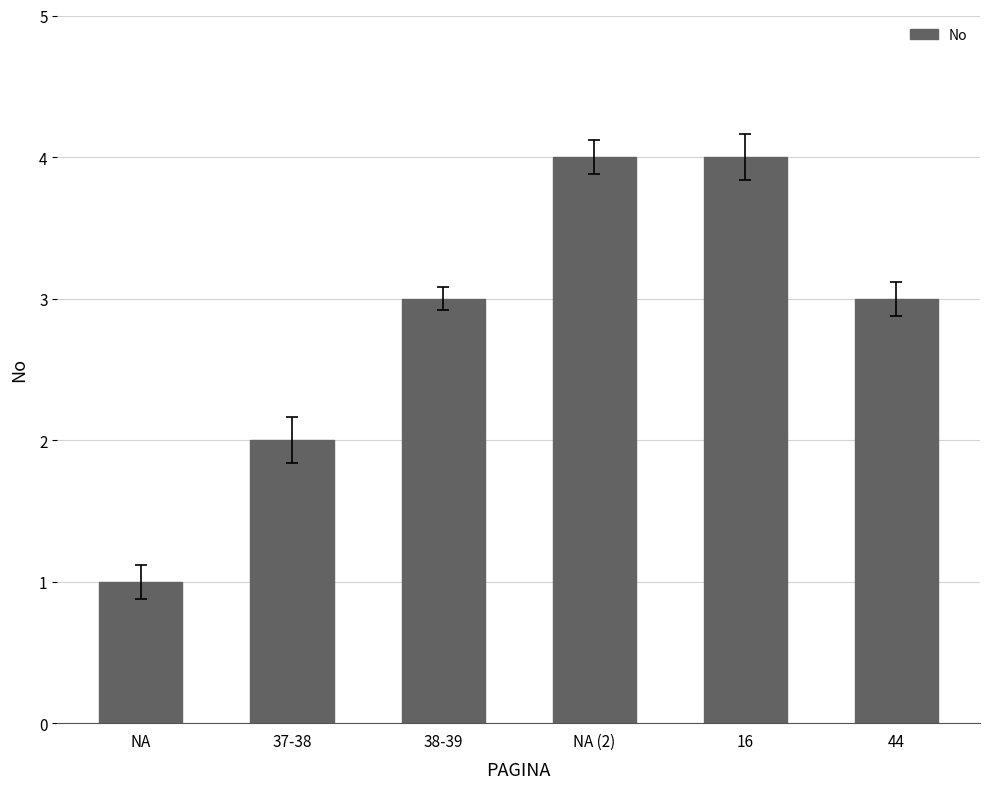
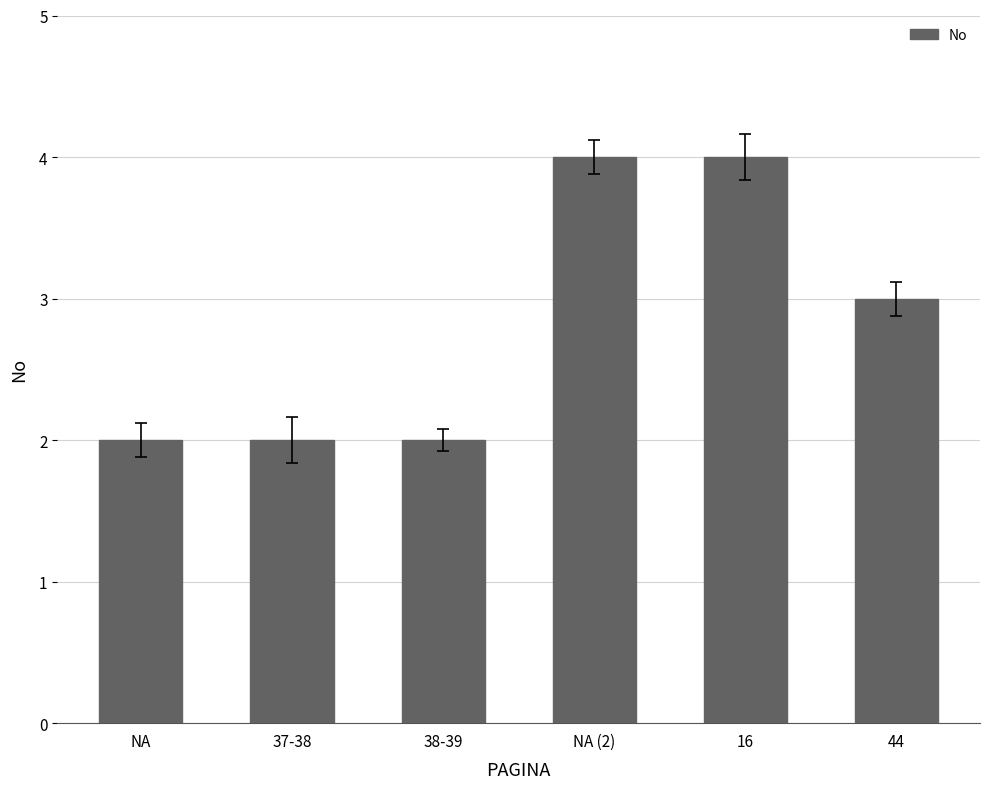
No, NA: 1 -> 2
No, 38-39: 3 -> 2
